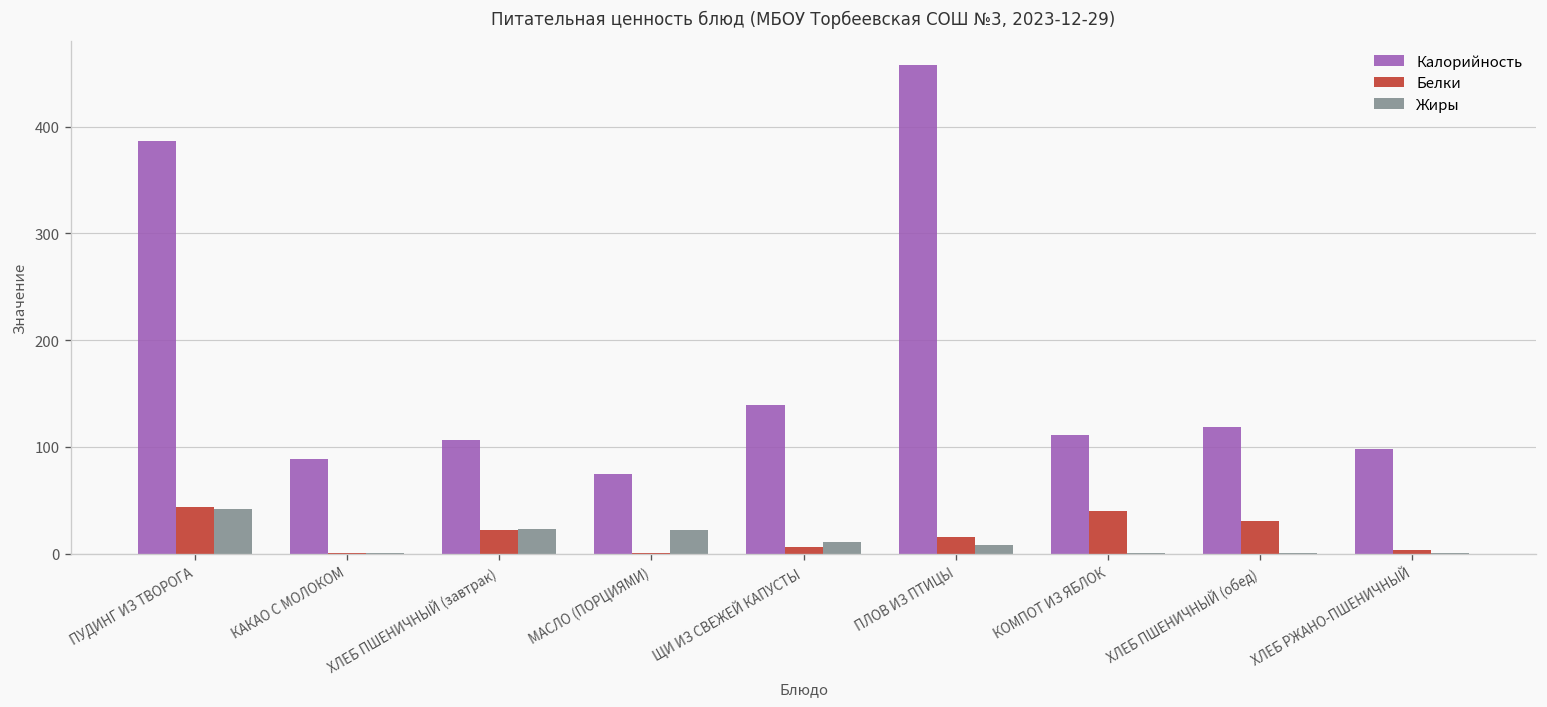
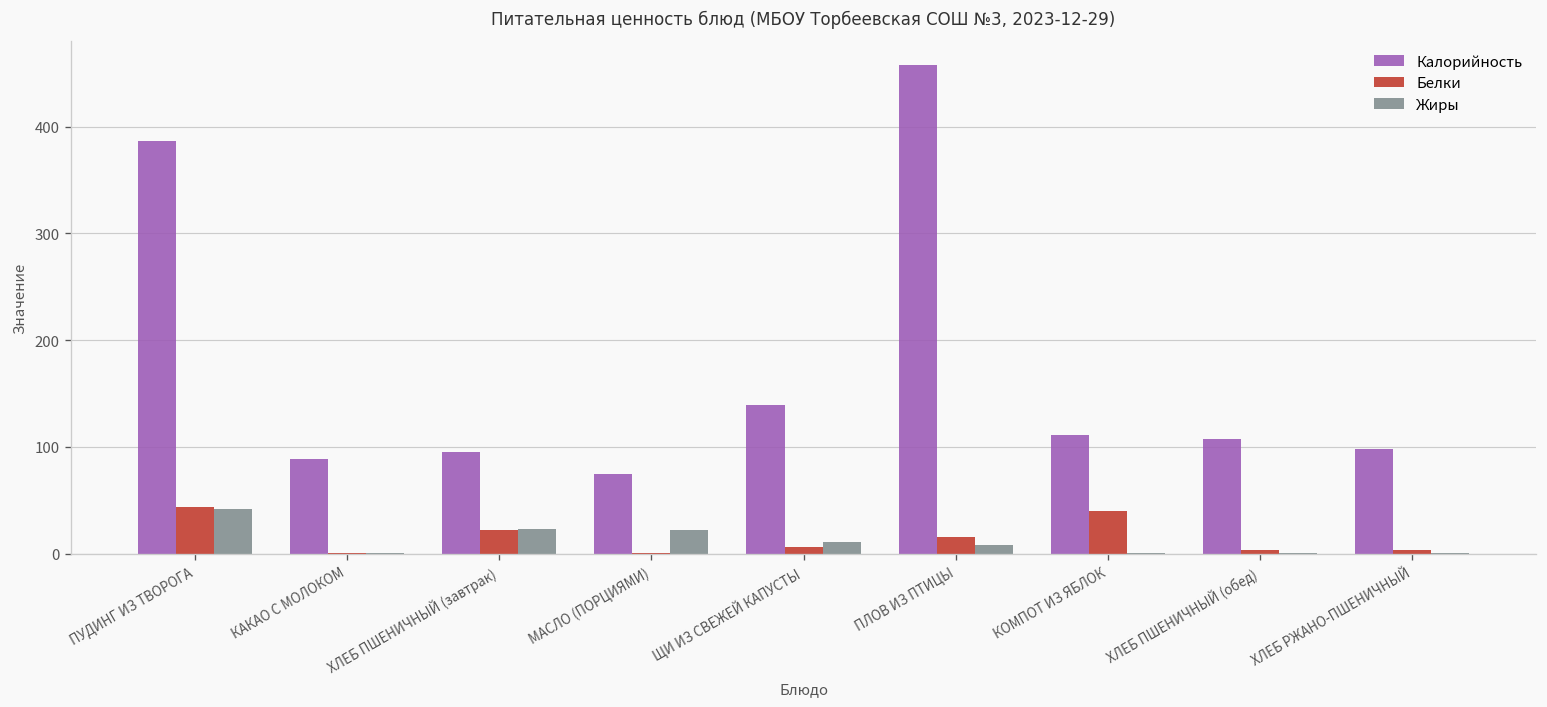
Калорийность, ХЛЕБ ПШЕНИЧНЫЙ (завтрак): 110 -> 90
Калорийность, ХЛЕБ ПШЕНИЧНЫЙ (обед): 120 -> 110
Белки, ХЛЕБ ПШЕНИЧНЫЙ (обед): 30 -> 0
